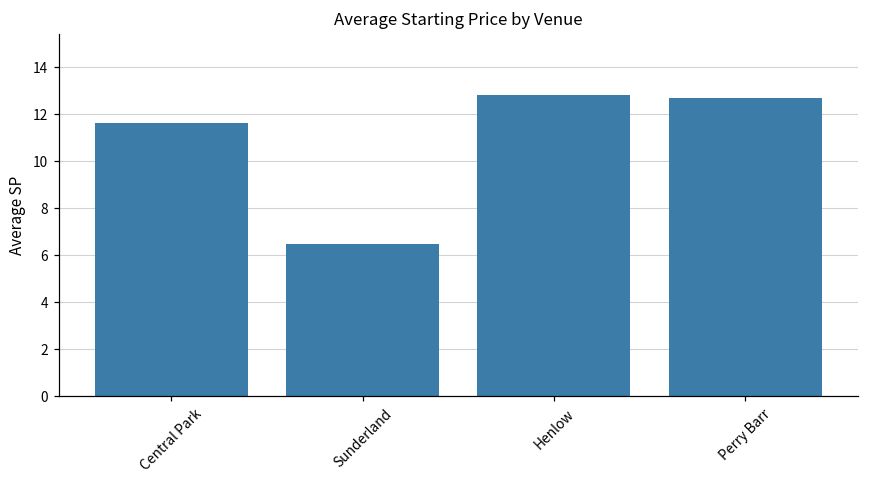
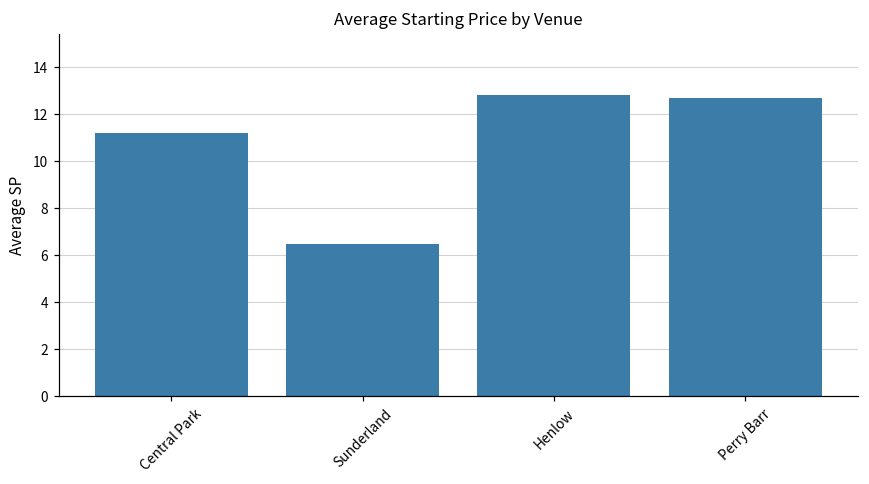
Central Park: 11.6 -> 11.2
